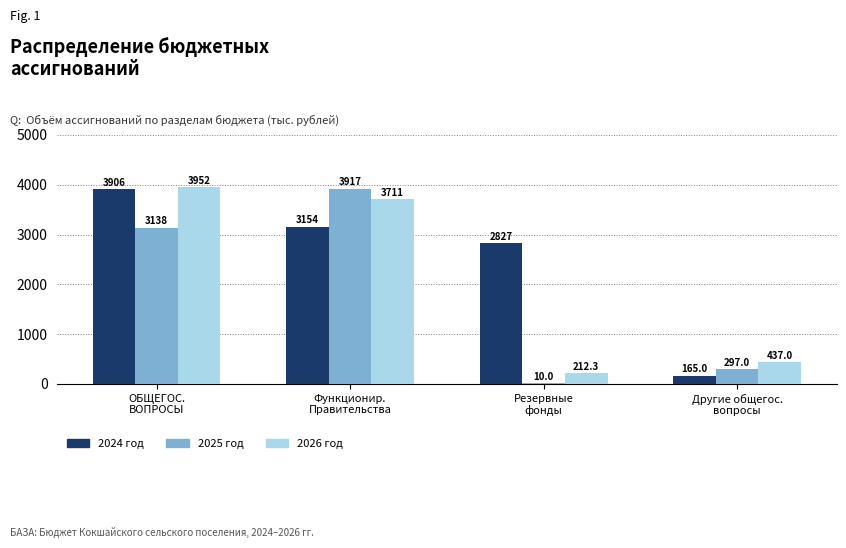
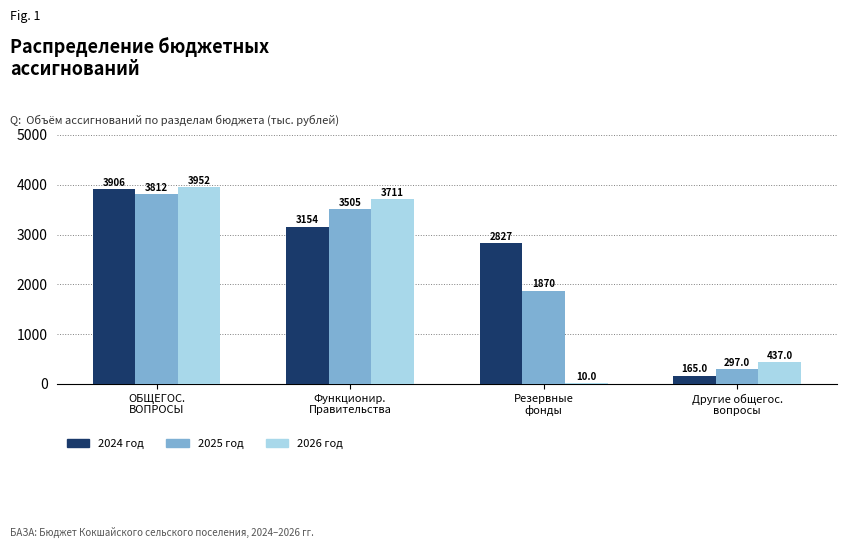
2025 год, ОБЩЕГОС. ВОПРОСЫ: 3138 -> 3812
2025 год, Функционир. Правительства: 3917 -> 3505
2025 год, Резервные фонды: 10.0 -> 1870
2026 год, Резервные фонды: 212.3 -> 10.0
